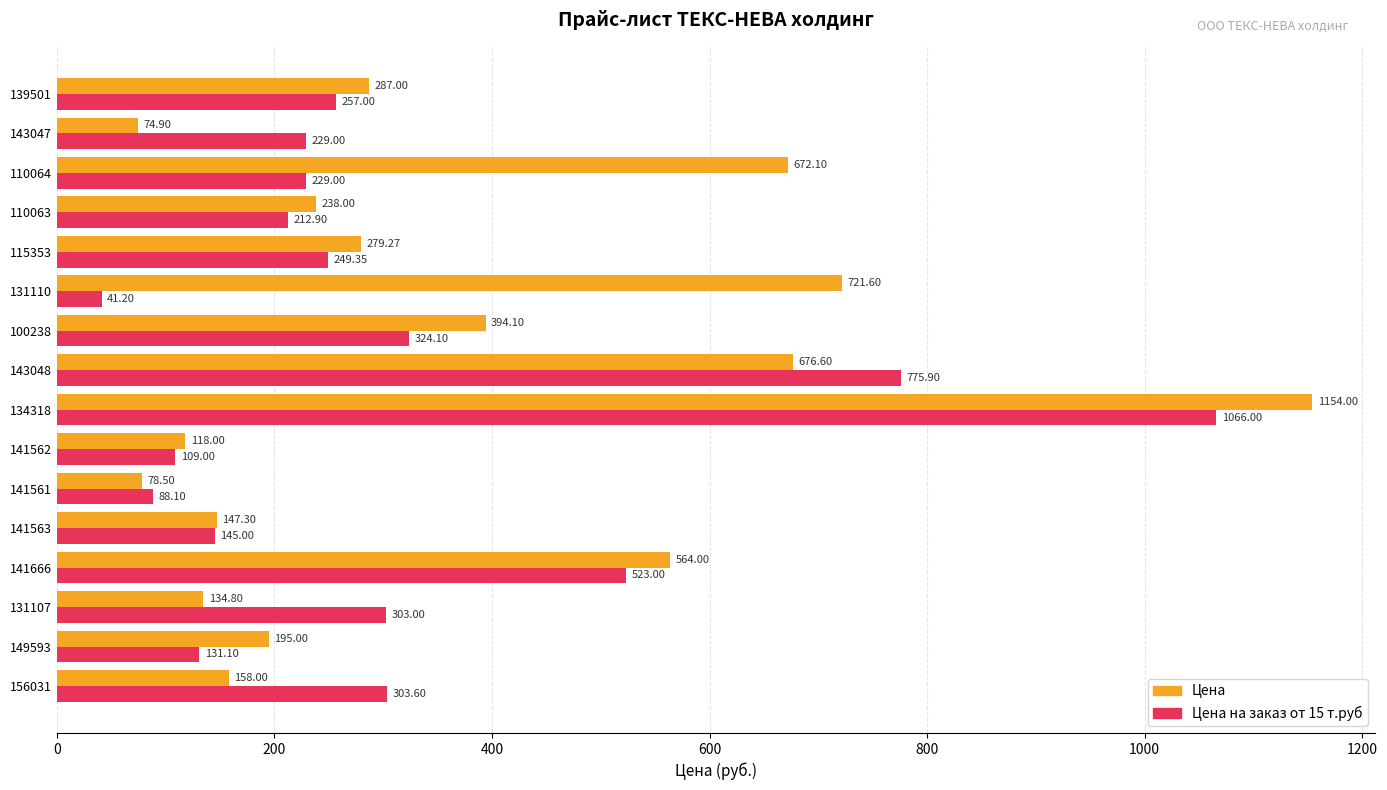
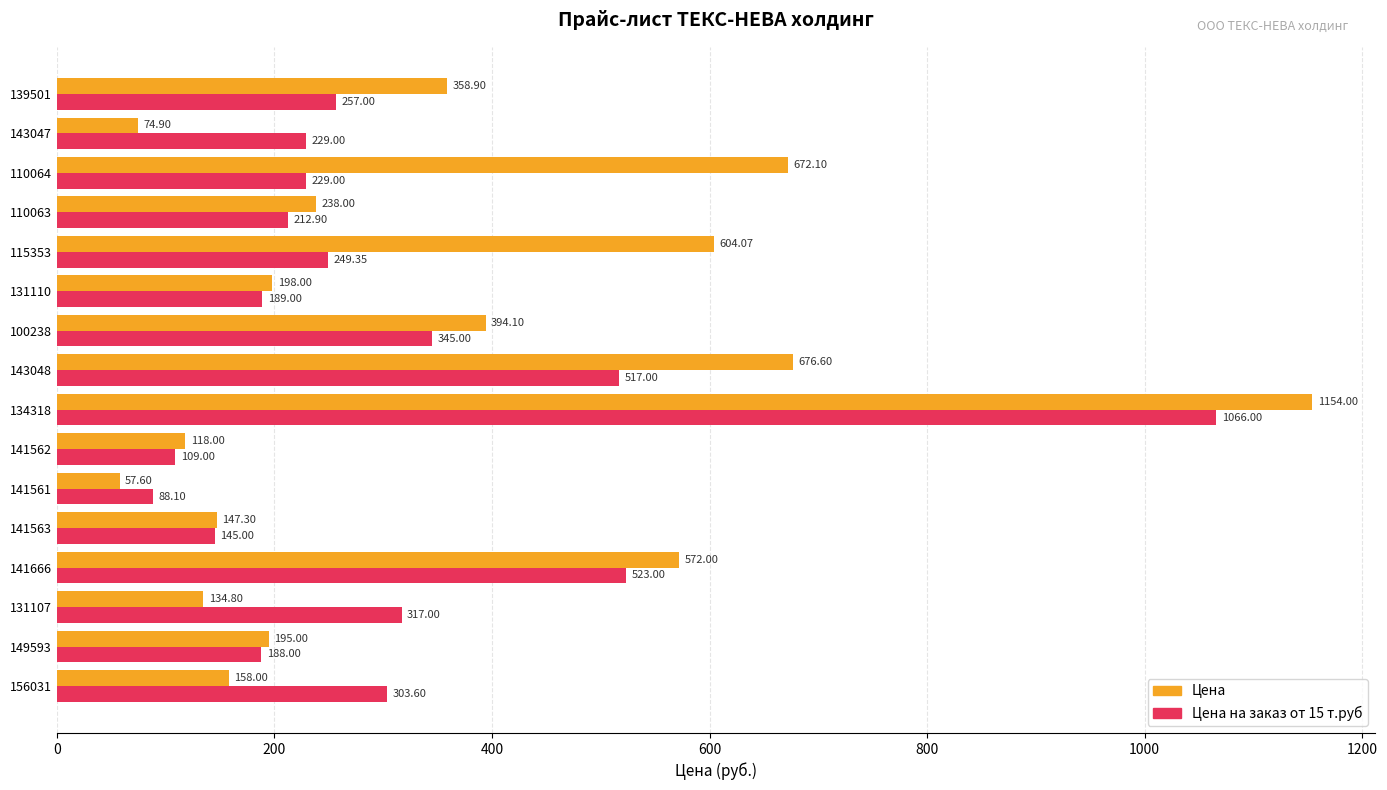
Цена, 139501: 287.00 -> 358.90
Цена, 115353: 279.27 -> 604.07
Цена, 131110: 721.60 -> 198.00
Цена на заказ от 15 т.руб, 131110: 41.20 -> 189.00
Цена на заказ от 15 т.руб, 100238: 324.10 -> 345.00
Цена на заказ от 15 т.руб, 143048: 775.90 -> 517.00
Цена, 141561: 78.50 -> 57.60
Цена, 141666: 564.00 -> 572.00
Цена на заказ от 15 т.руб, 131107: 303.00 -> 317.00
Цена на заказ от 15 т.руб, 149593: 131.10 -> 188.00
